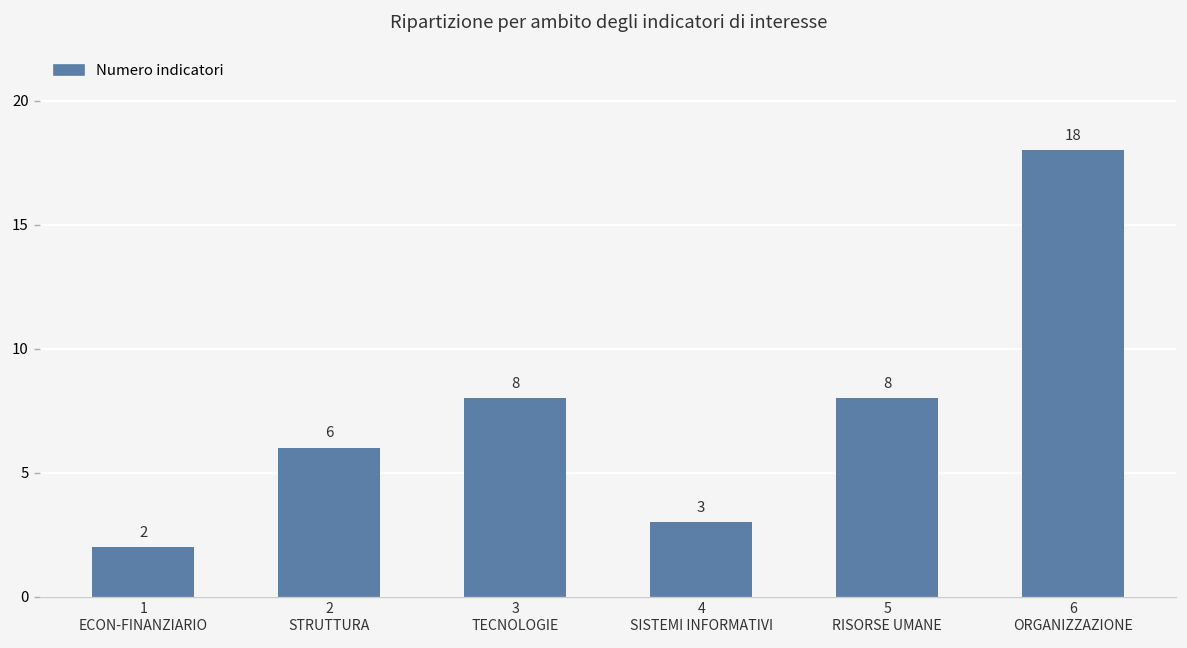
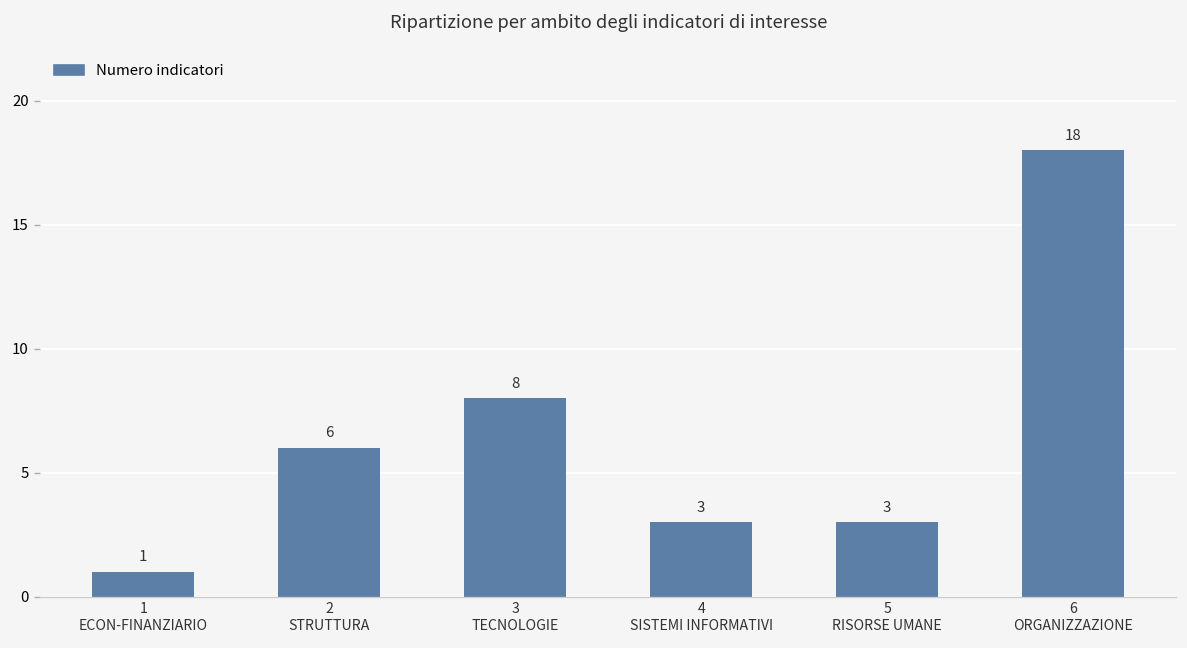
1 ECON-FINANZIARIO: 2 -> 1
5 RISORSE UMANE: 8 -> 3
